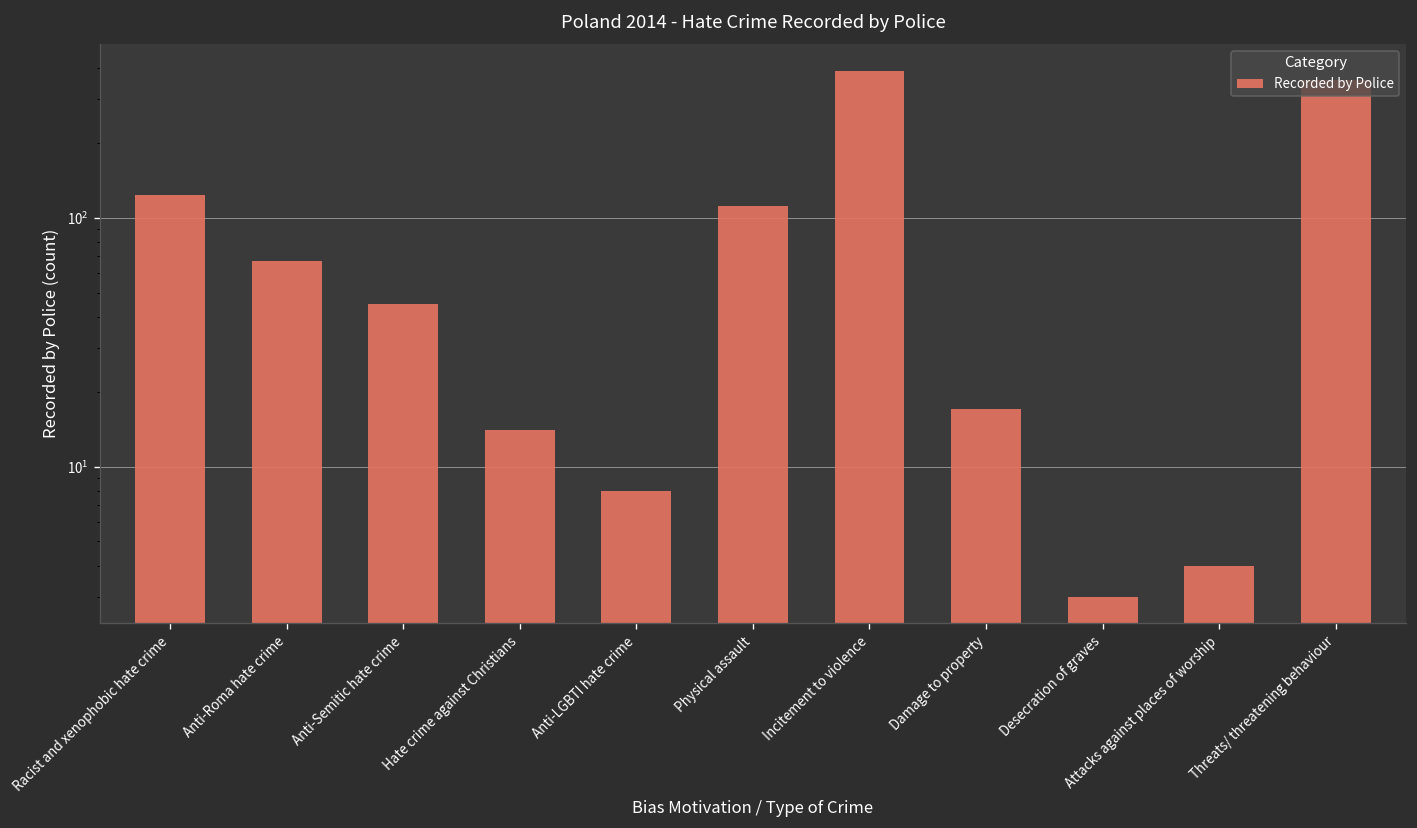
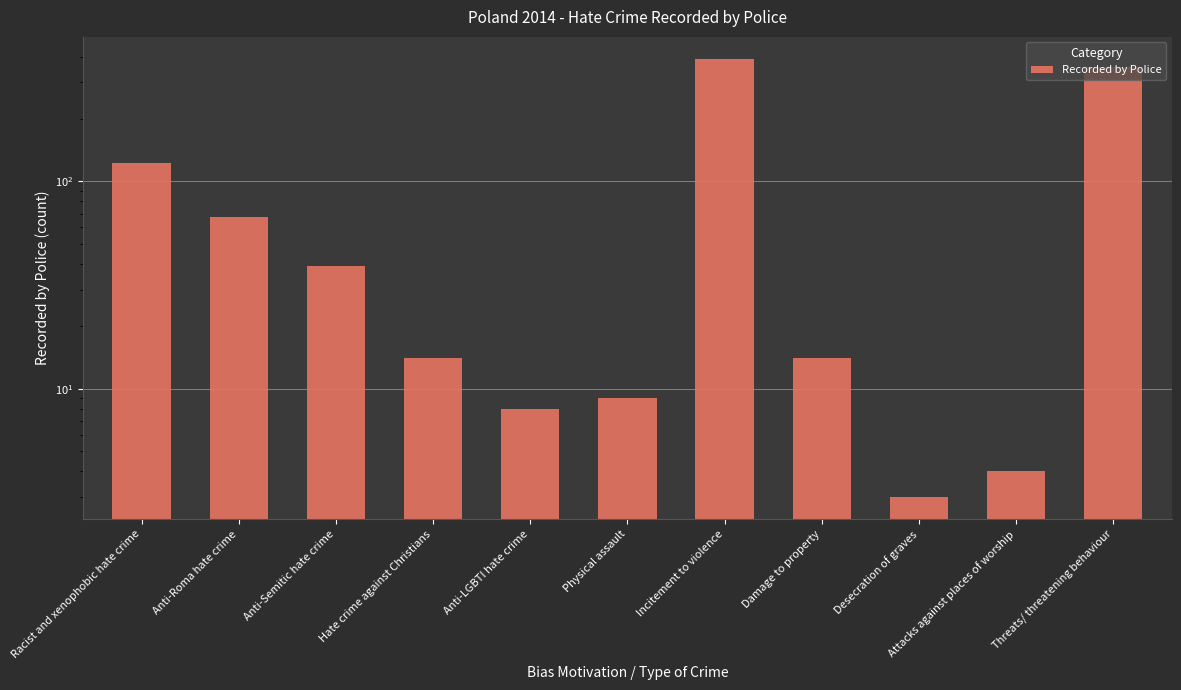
Anti-Semitic hate crime: 45 -> 39
Physical assault: 110 -> 9
Damage to property: 17 -> 14
